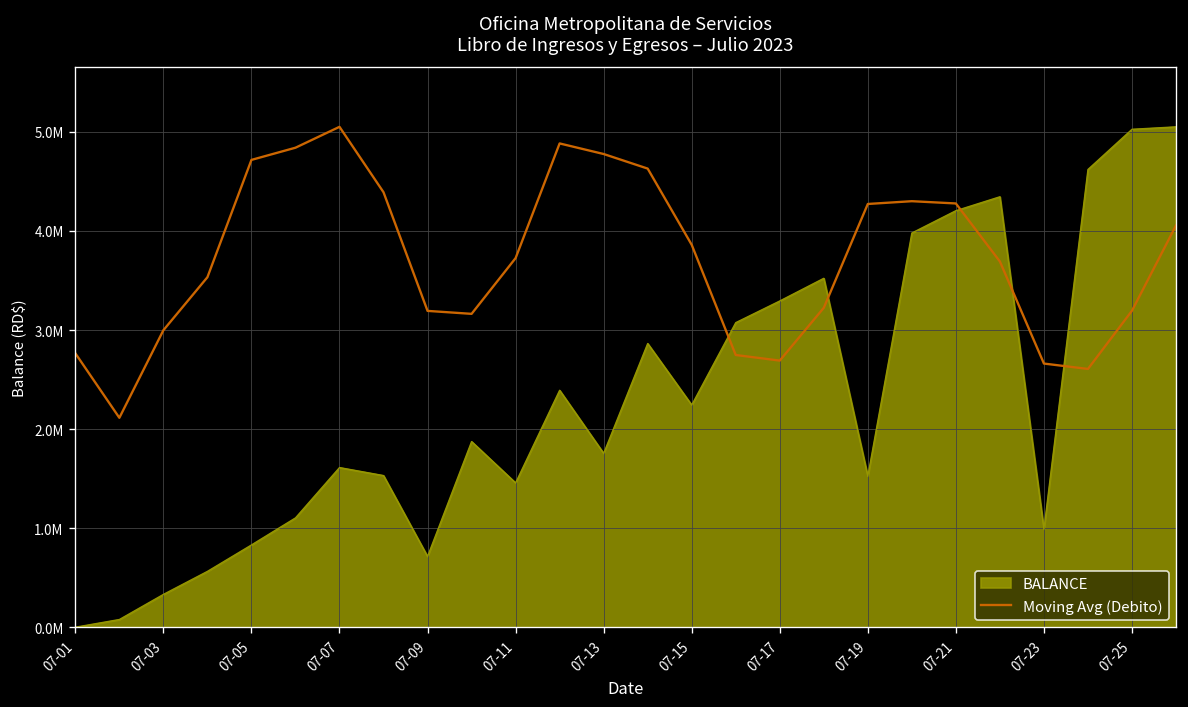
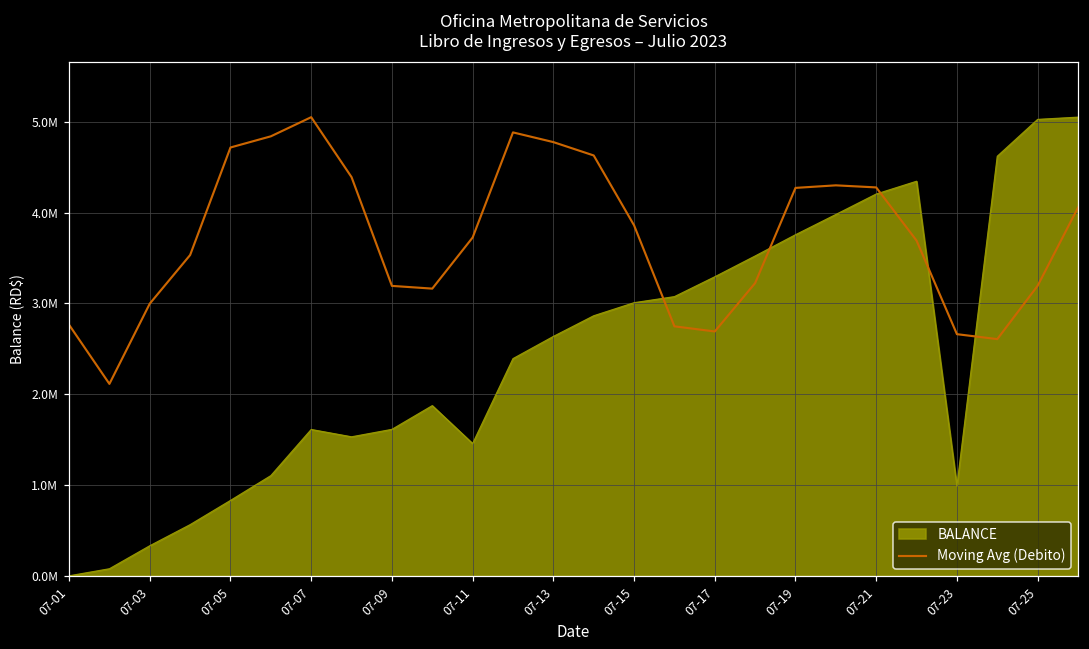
BALANCE, 07-09: 700000 -> 1600000
BALANCE, 07-13: 1800000 -> 2600000
BALANCE, 07-15: 2200000 -> 3000000
BALANCE, 07-19: 1500000 -> 3800000
